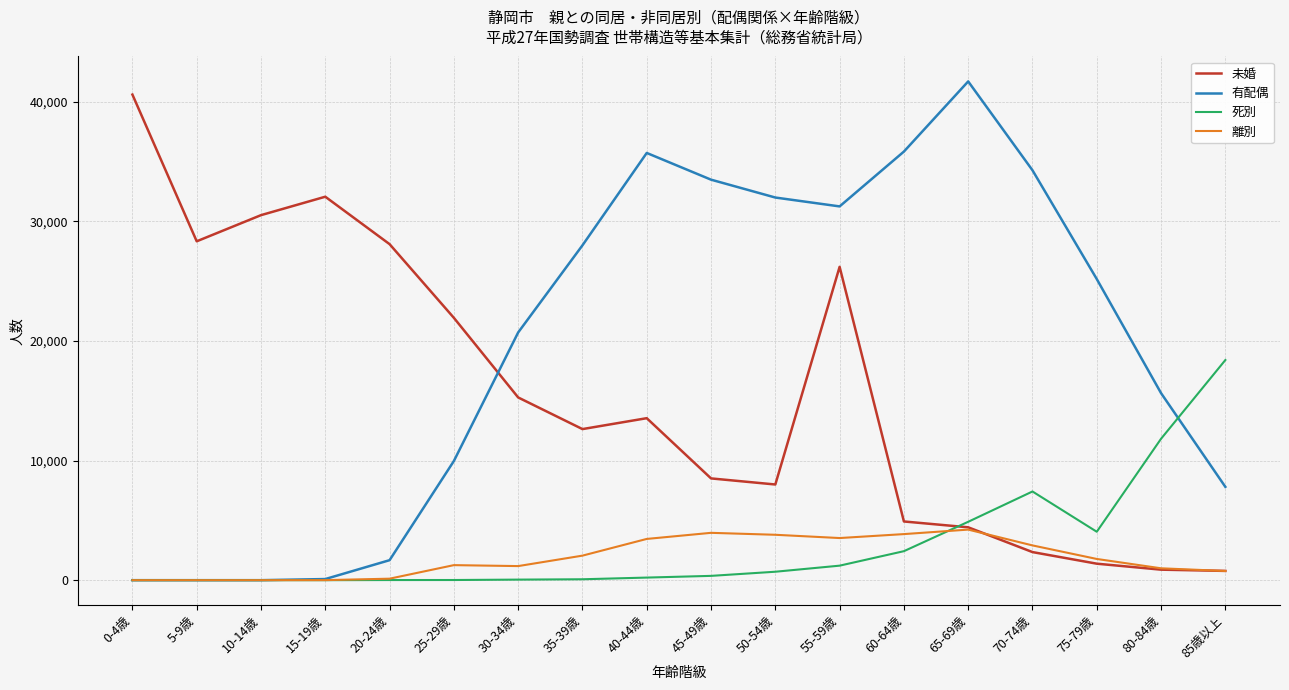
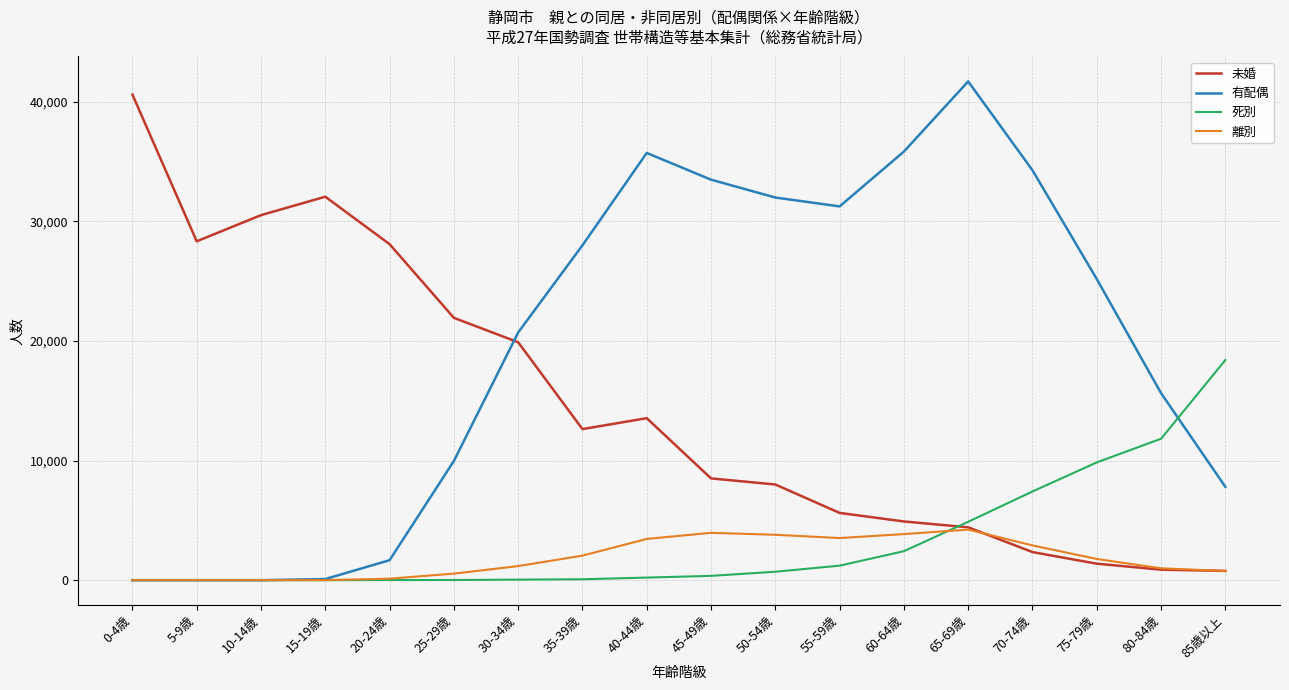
離別, 25-29歳: 1,300 -> 500
未婚, 30-34歳: 15,300 -> 19,900
未婚, 55-59歳: 26,200 -> 5,600
死別, 75-79歳: 4,000 -> 9,800
